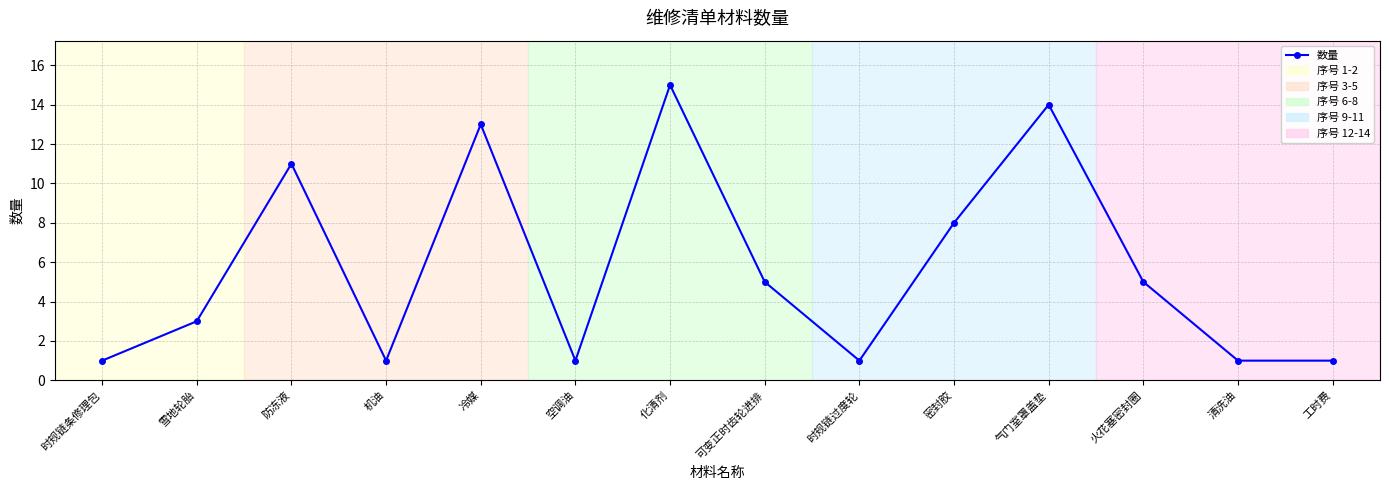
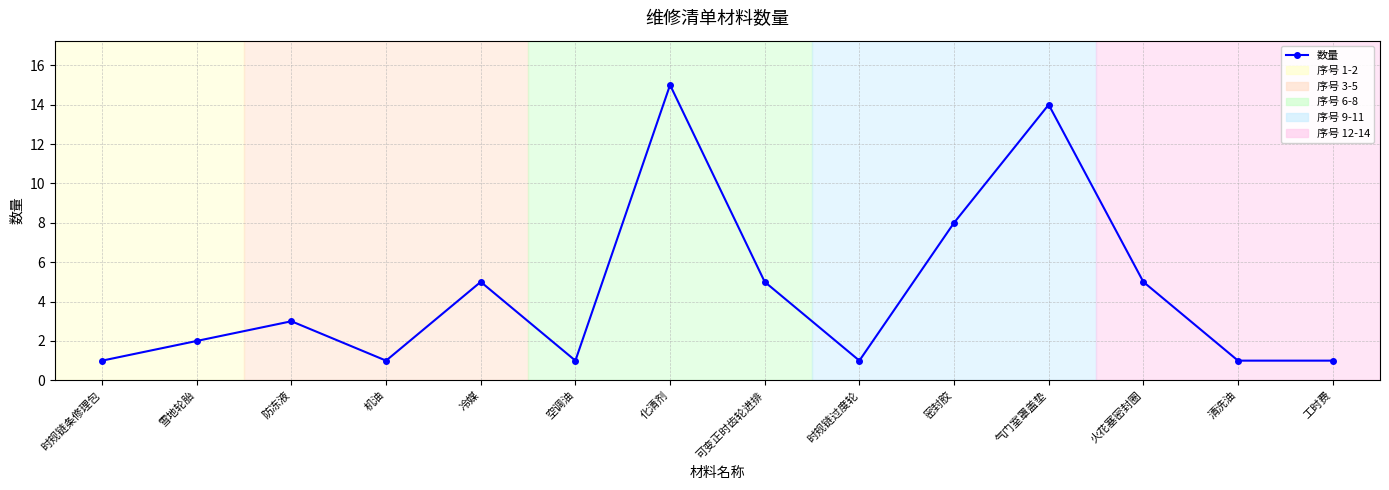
雪地轮胎: 3 -> 2
防冻液: 11 -> 3
冷媒: 13 -> 5
